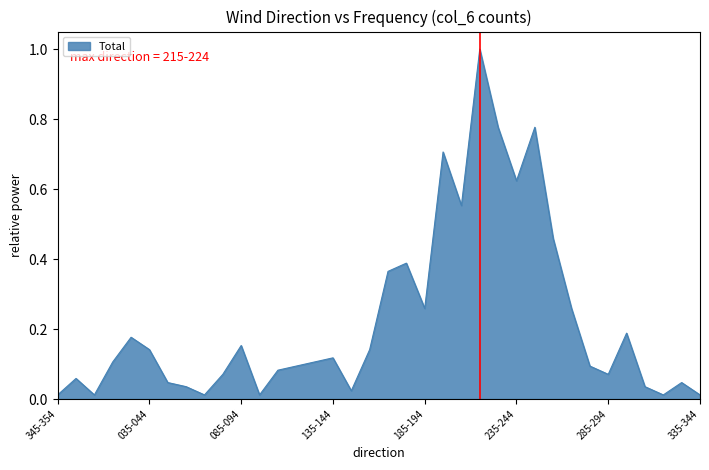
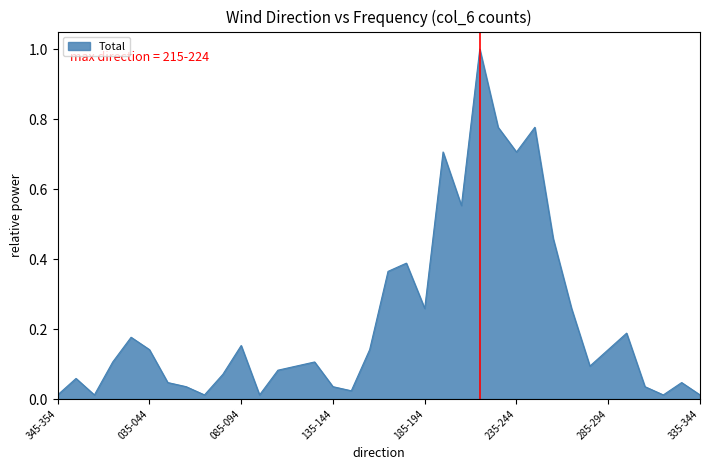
135-144: 0.12 -> 0.04
235-244: 0.62 -> 0.71
285-294: 0.07 -> 0.14
